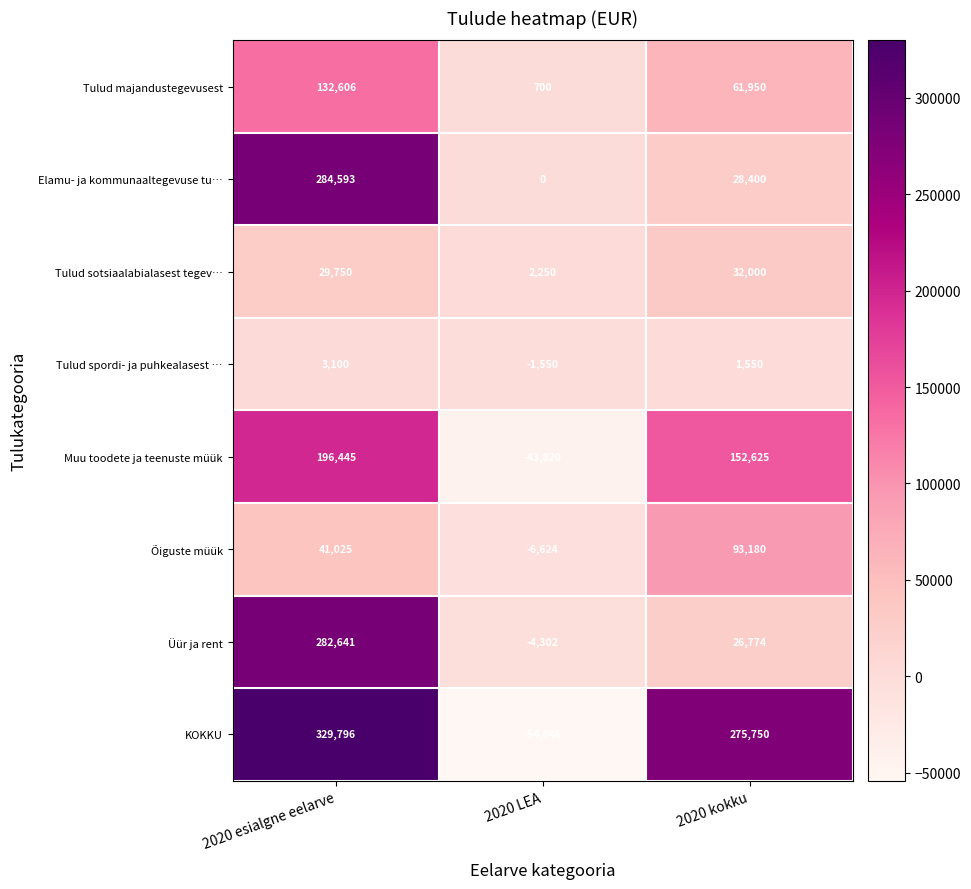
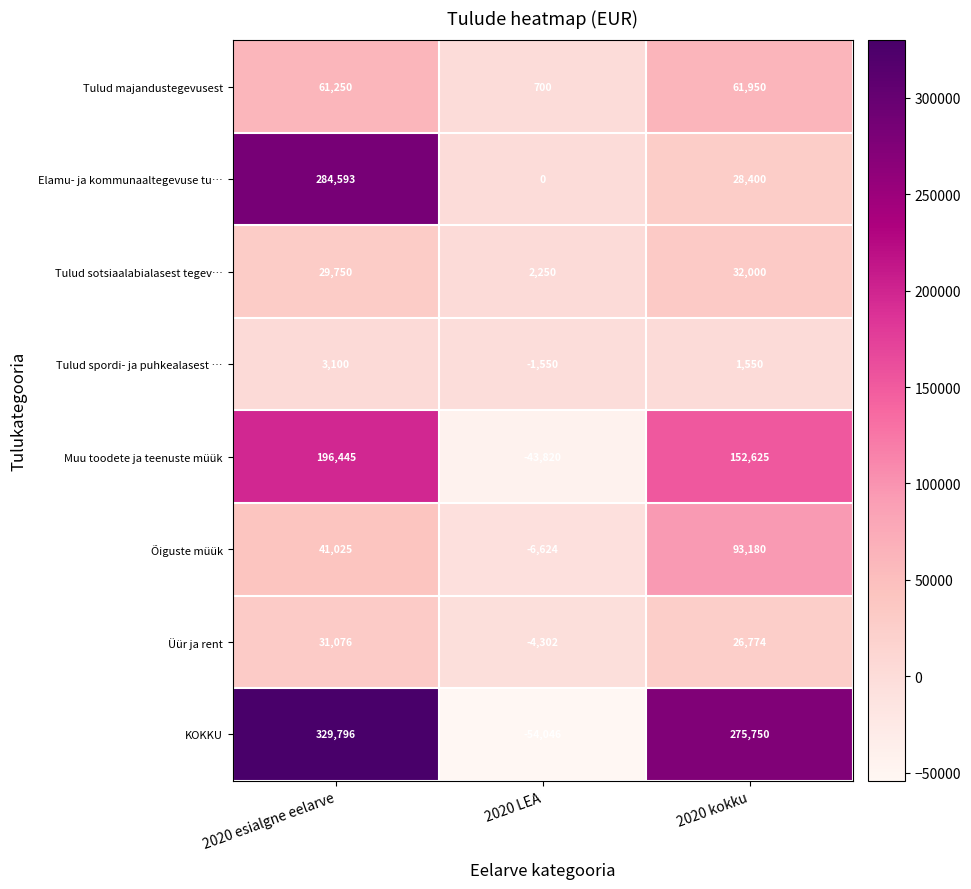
Tulud majandustegevusest, 2020 esialgne eelarve: 132,606 -> 61,250
Üür ja rent, 2020 esialgne eelarve: 282,641 -> 31,076
